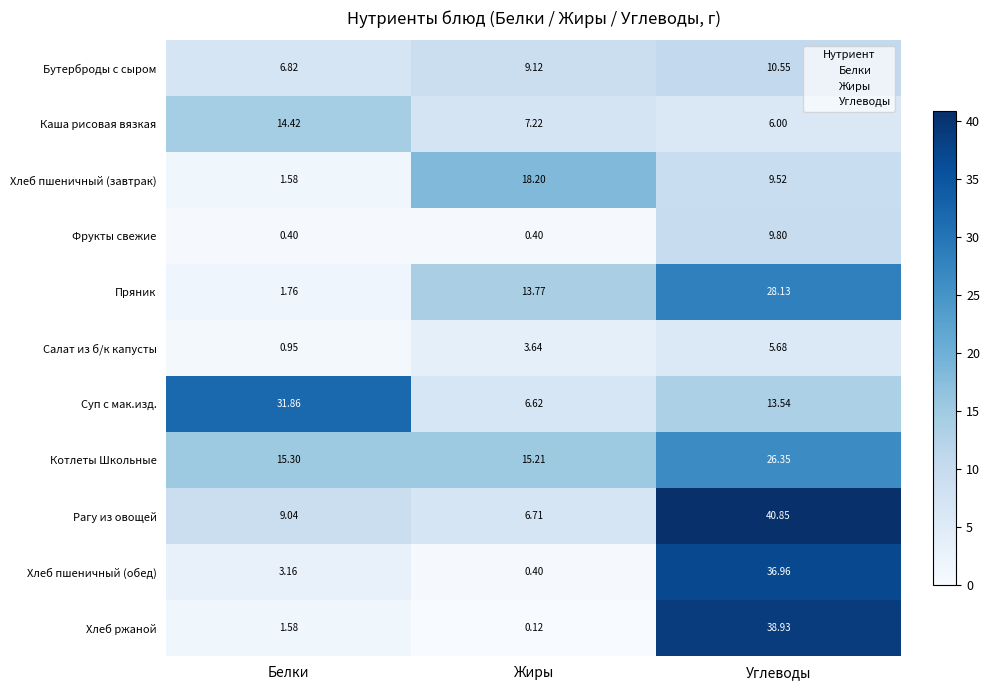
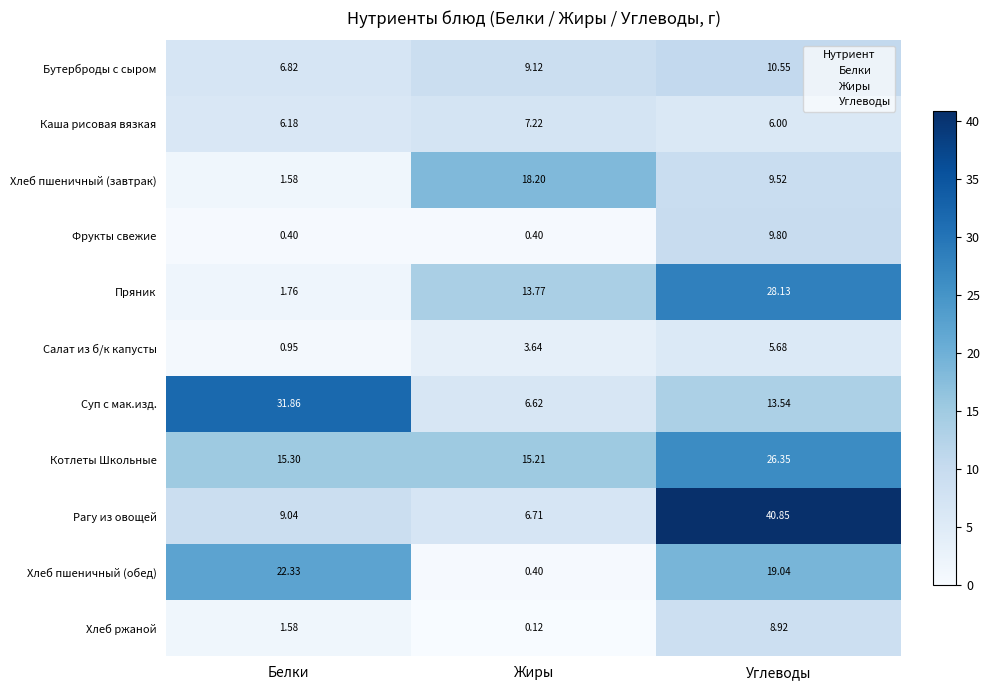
Каша рисовая вязкая, Белки: 14.42 -> 6.18
Хлеб пшеничный (обед), Белки: 3.16 -> 22.33
Хлеб пшеничный (обед), Углеводы: 36.96 -> 19.04
Хлеб ржаной, Углеводы: 38.93 -> 8.92
